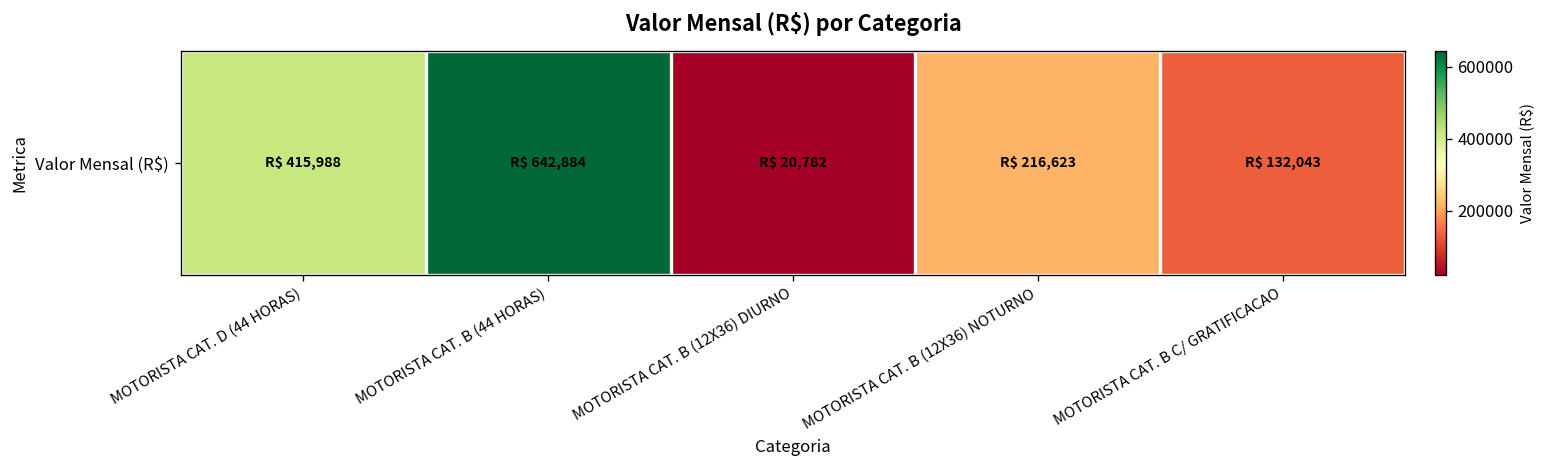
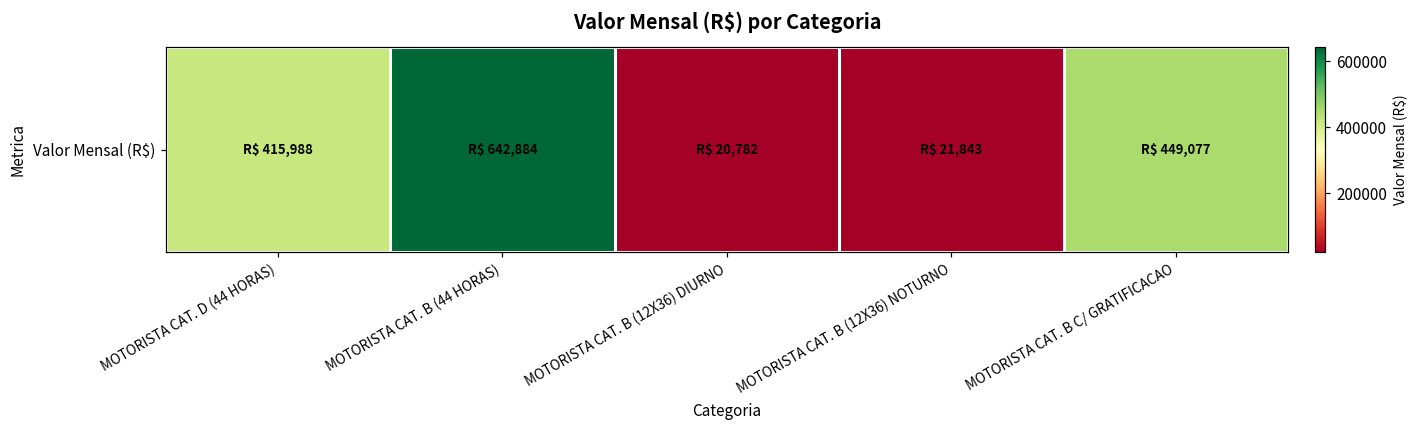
Valor Mensal (R$), MOTORISTA CAT. B (12X36) NOTURNO: 216,623 -> 21,843
Valor Mensal (R$), MOTORISTA CAT. B C/ GRATIFICACAO: 132,043 -> 449,077
